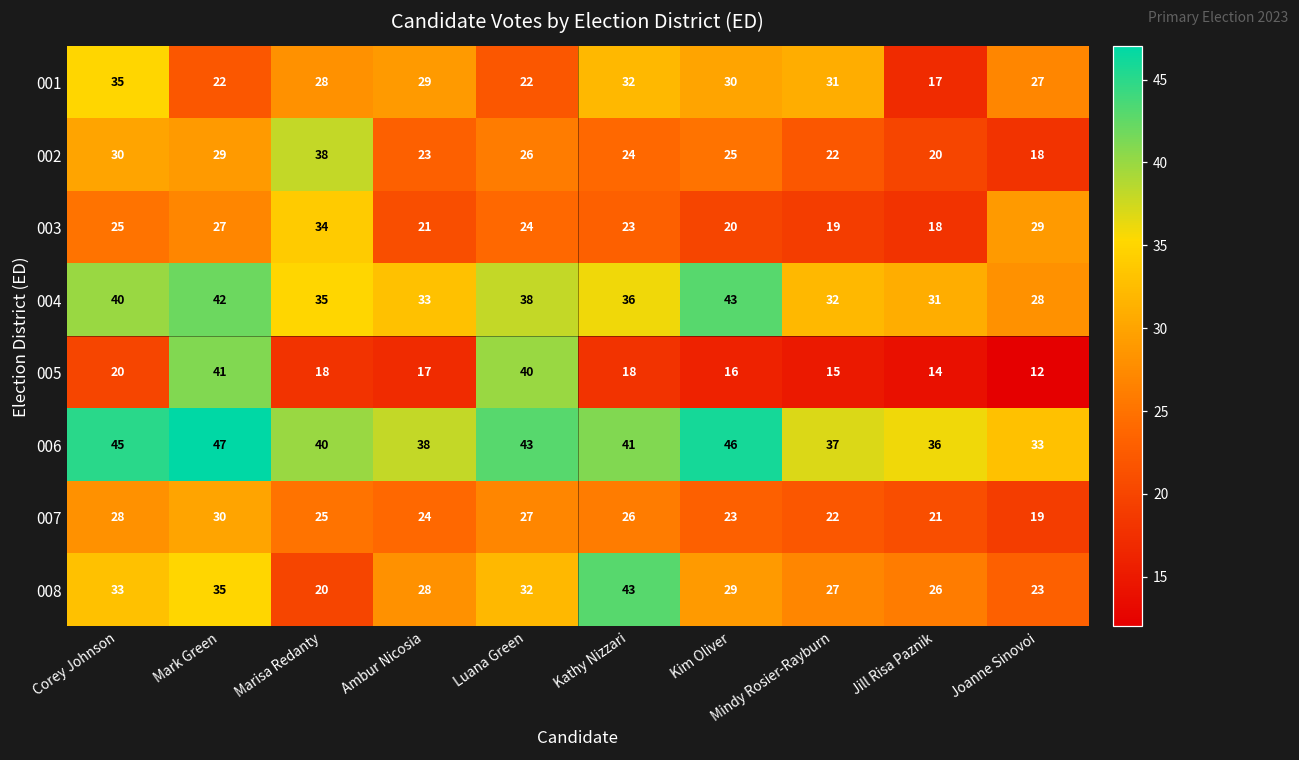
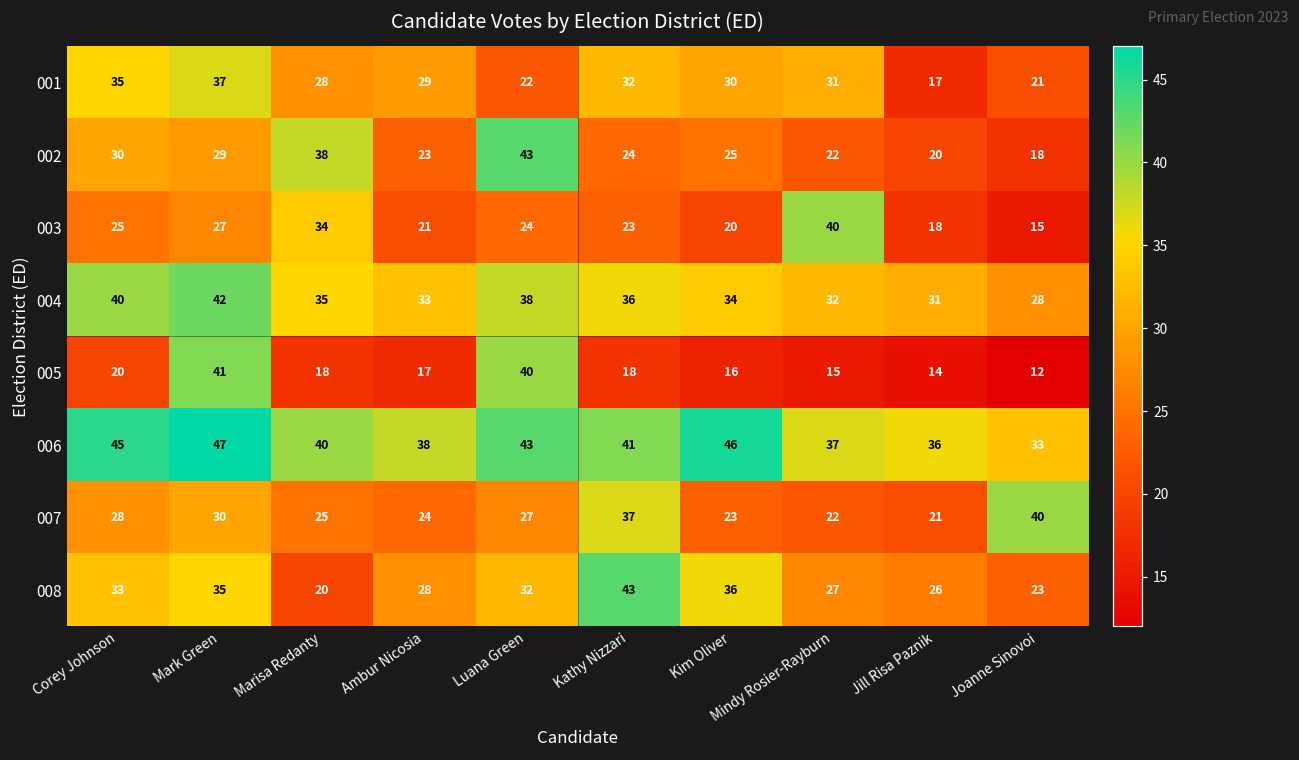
001, Mark Green: 22 -> 37
001, Joanne Sinovoi: 27 -> 21
002, Luana Green: 26 -> 43
003, Mindy Rosier-Rayburn: 19 -> 40
003, Joanne Sinovoi: 29 -> 15
004, Kim Oliver: 43 -> 34
007, Kathy Nizzari: 26 -> 37
007, Joanne Sinovoi: 19 -> 40
008, Kim Oliver: 29 -> 36
